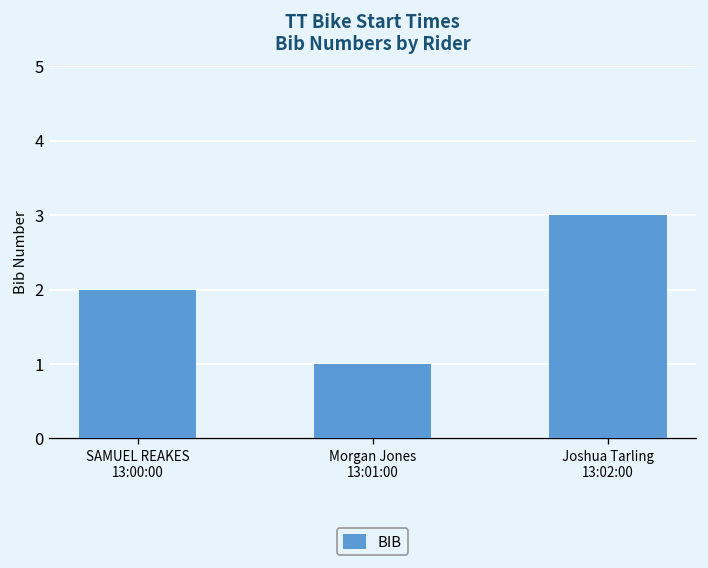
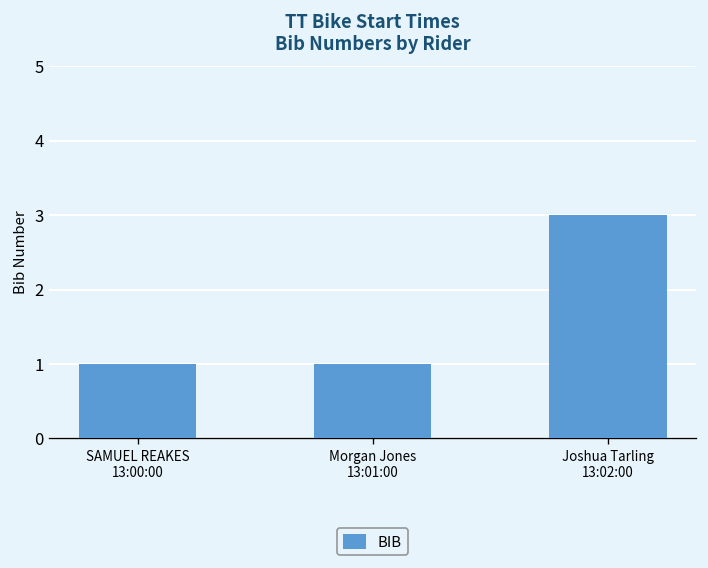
SAMUEL REAKES 13:00:00: 2 -> 1
